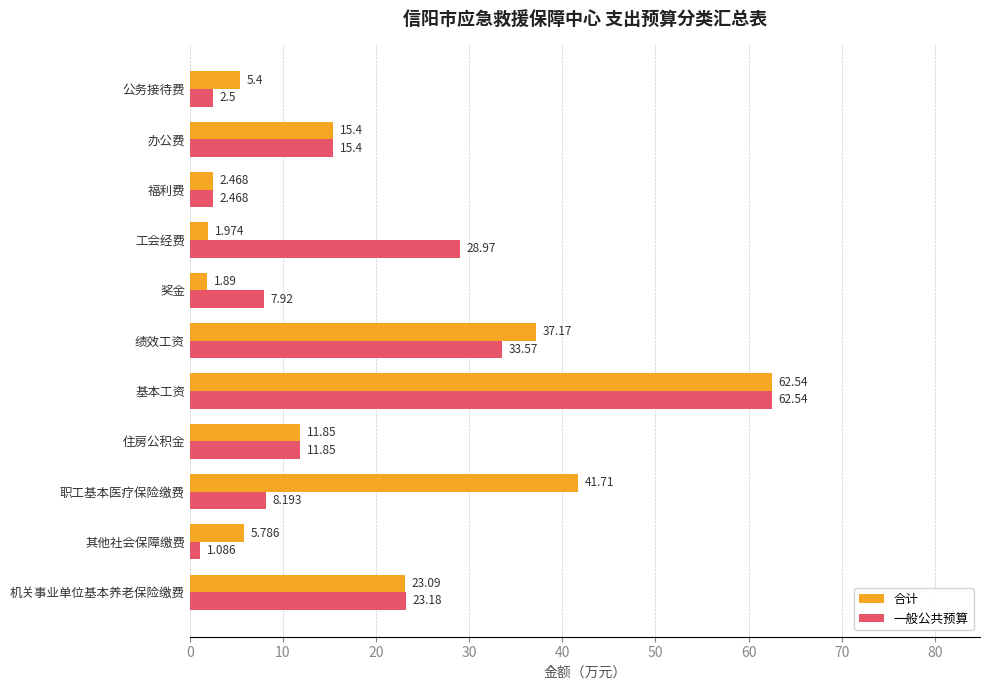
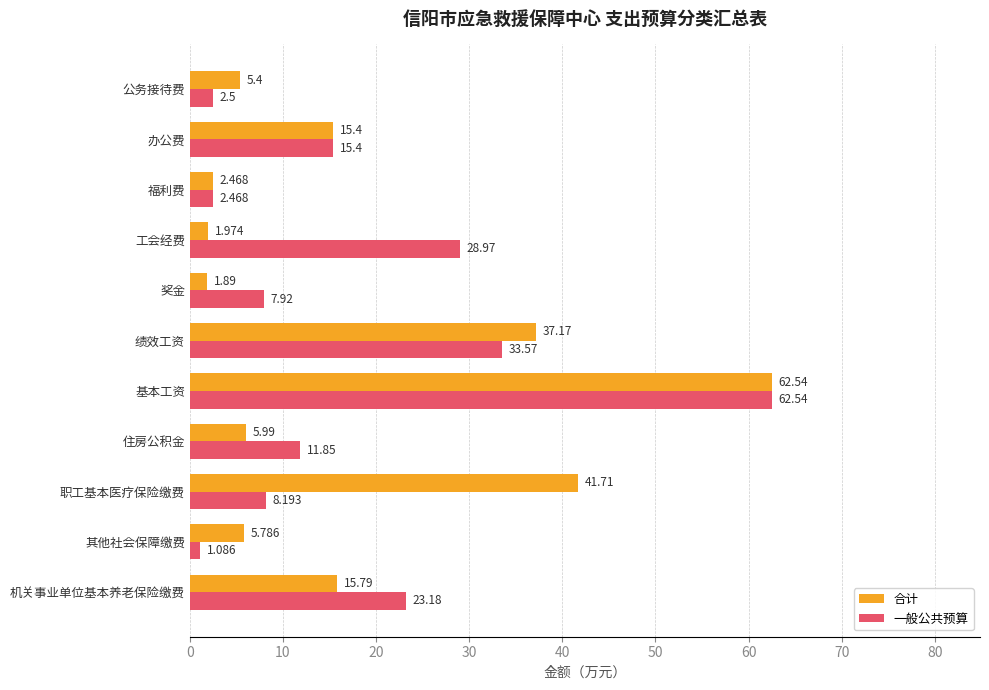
合计, 住房公积金: 11.85 -> 5.99
合计, 机关事业单位基本养老保险缴费: 23.09 -> 15.79
